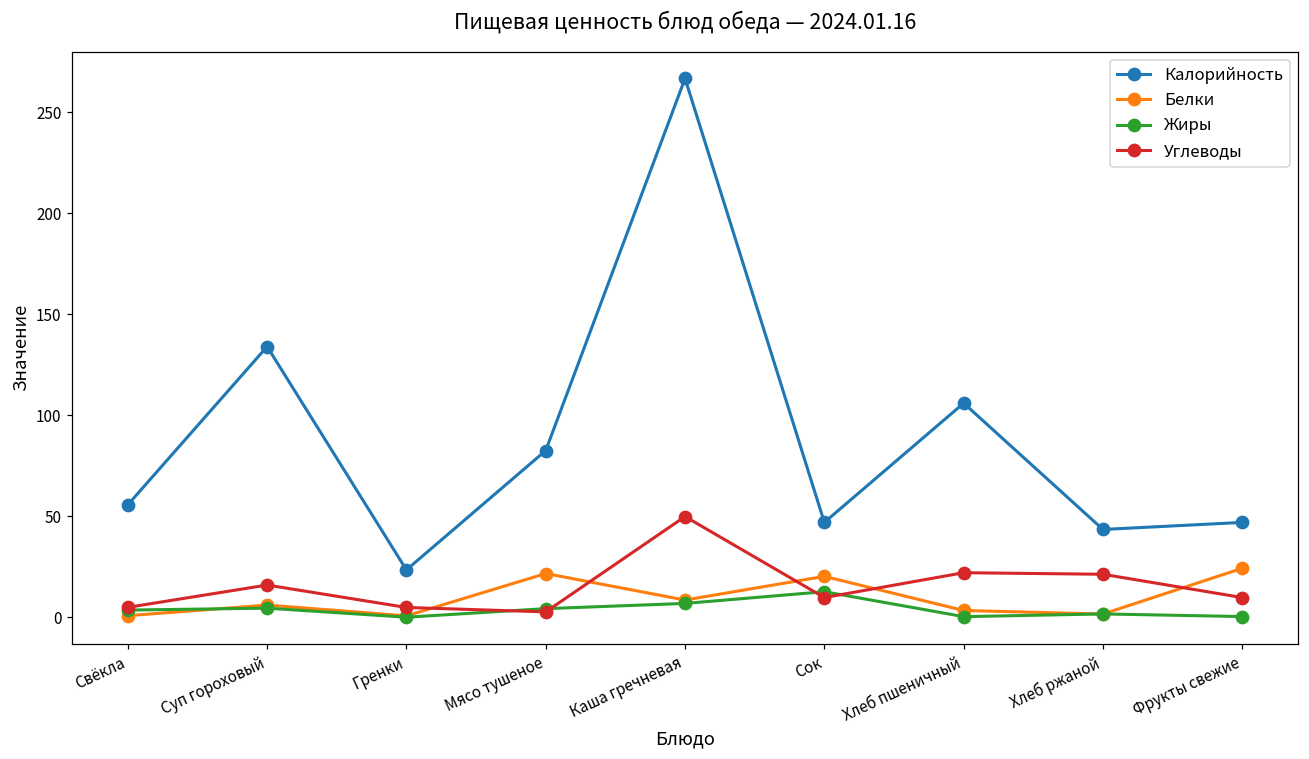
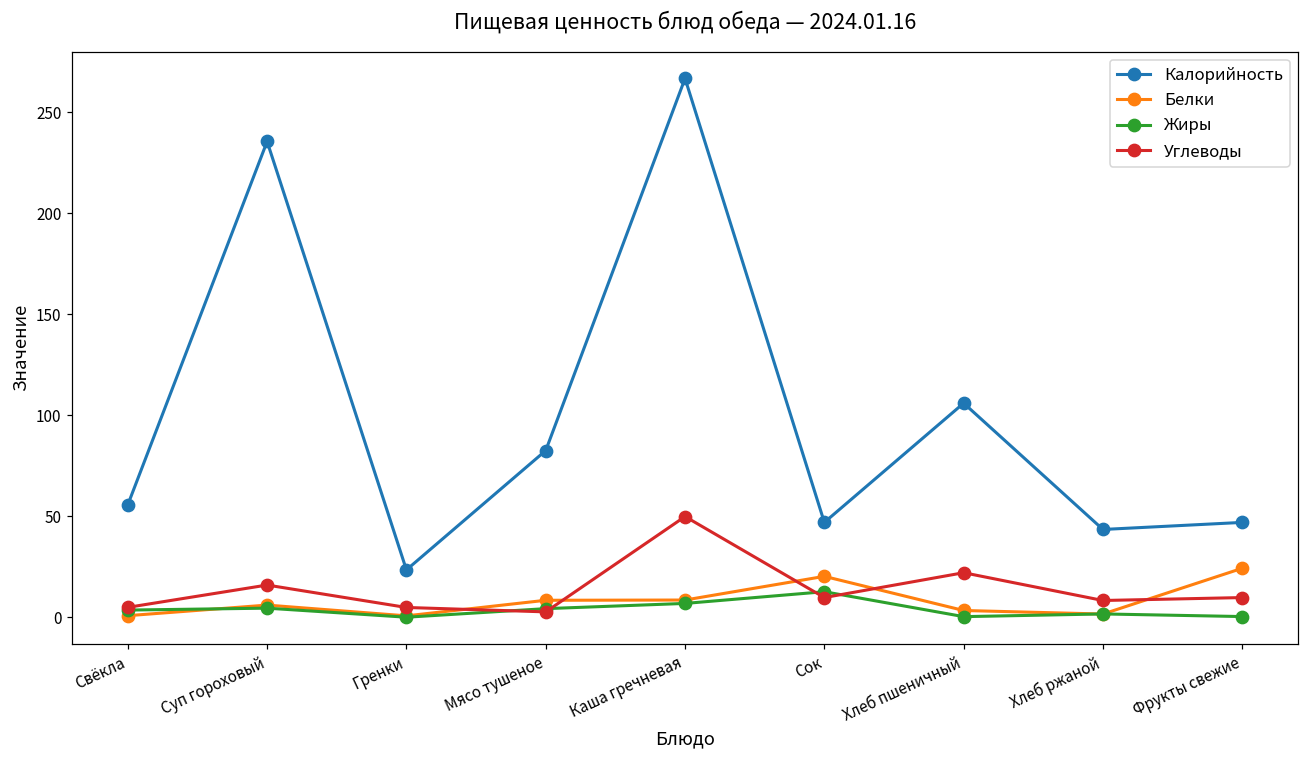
Калорийность, Суп гороховый: 134 -> 236
Белки, Мясо тушеное: 22 -> 8
Углеводы, Хлеб ржаной: 21 -> 8
